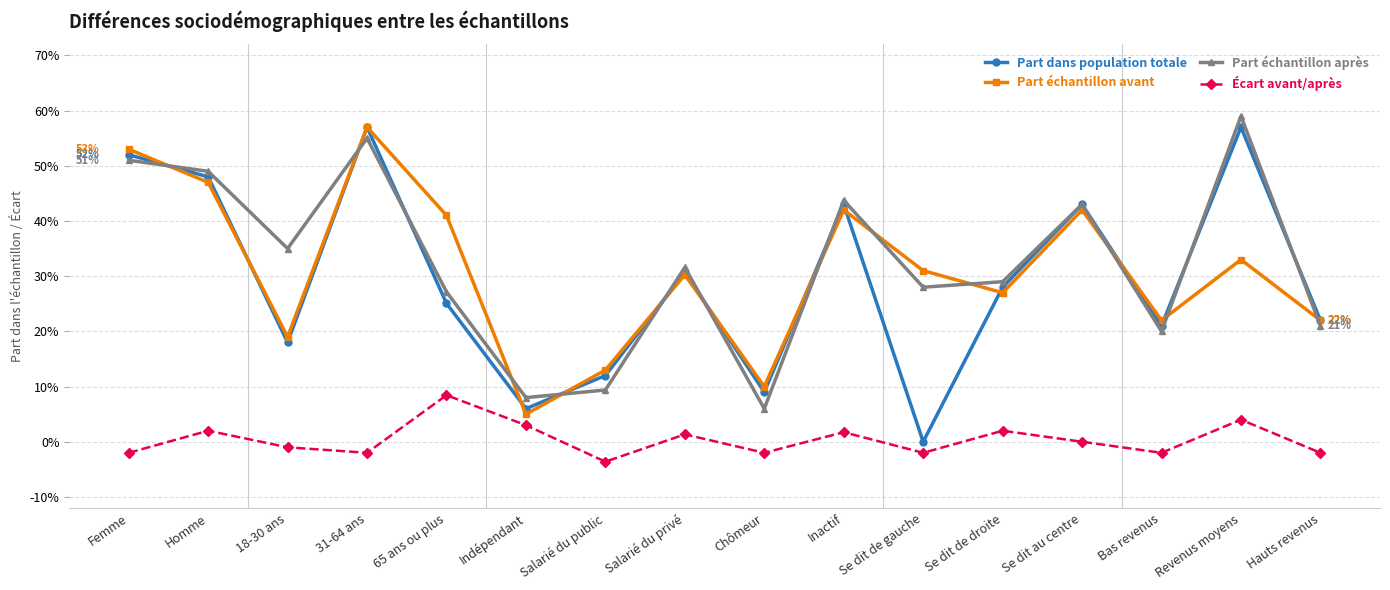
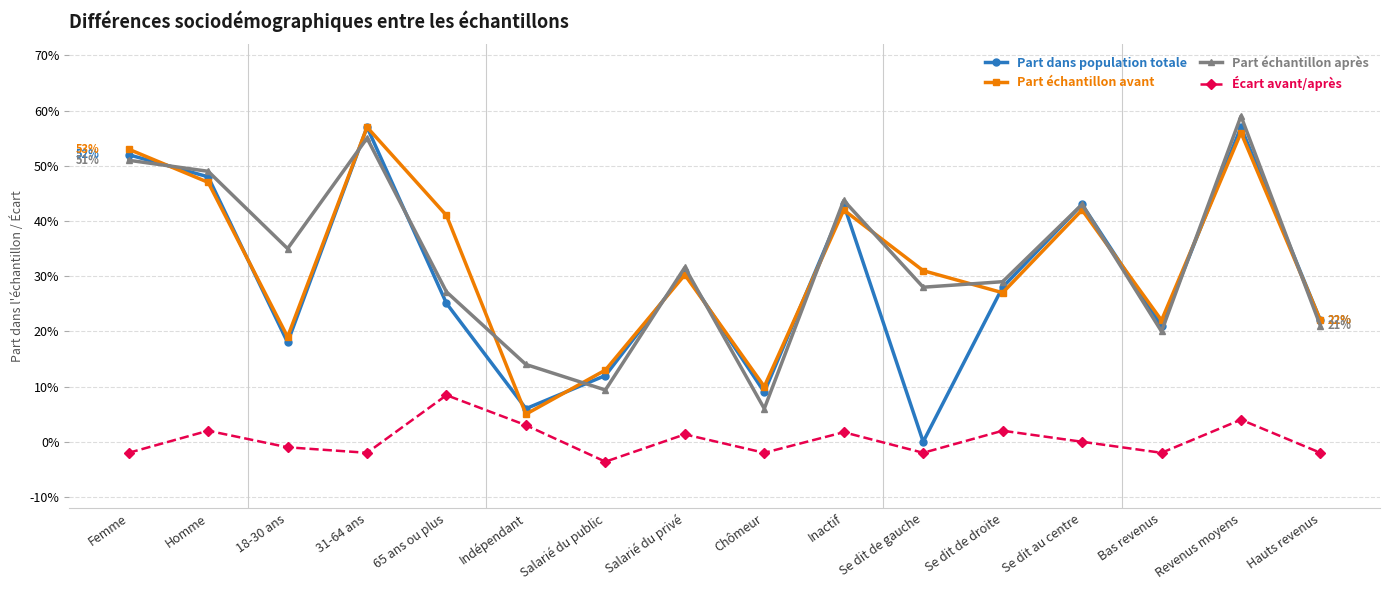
Part échantillon après, Indépendant: 8% -> 14%
Part échantillon avant, Revenus moyens: 33% -> 56%
